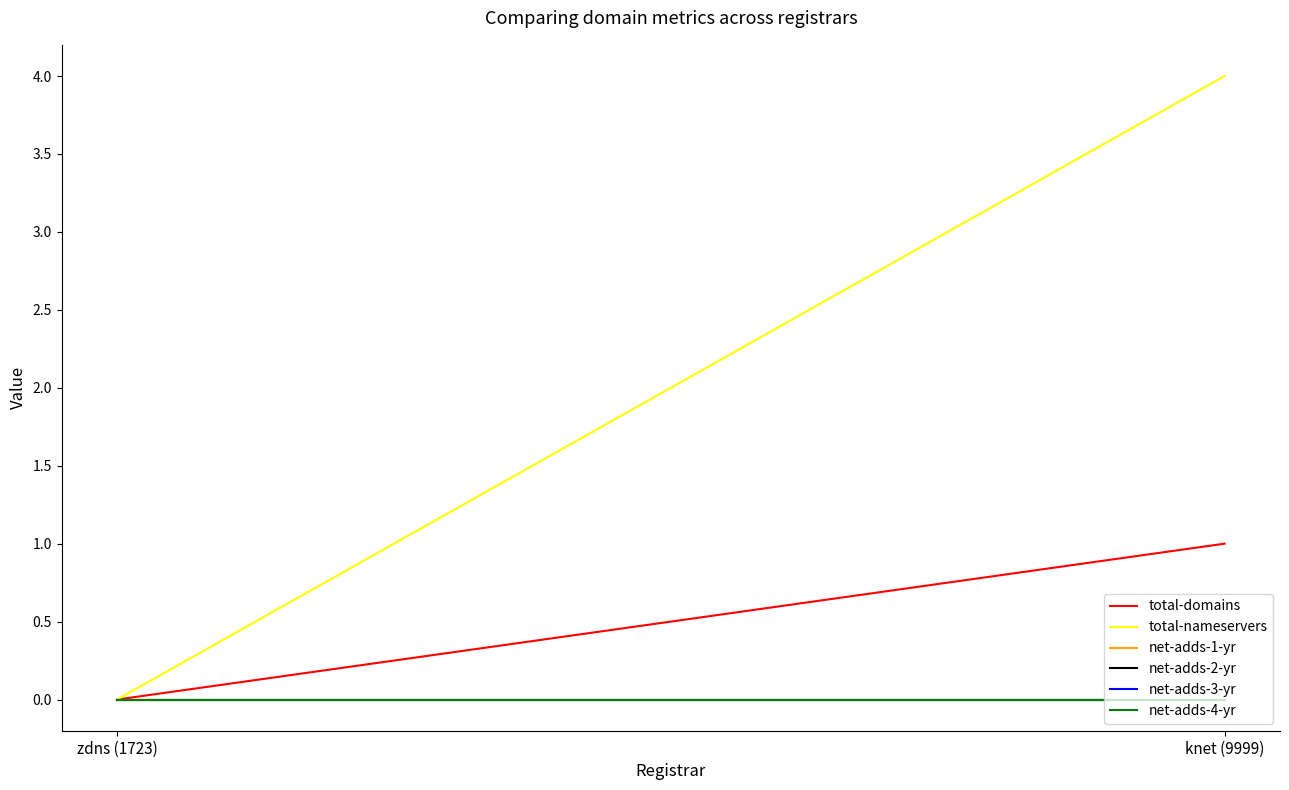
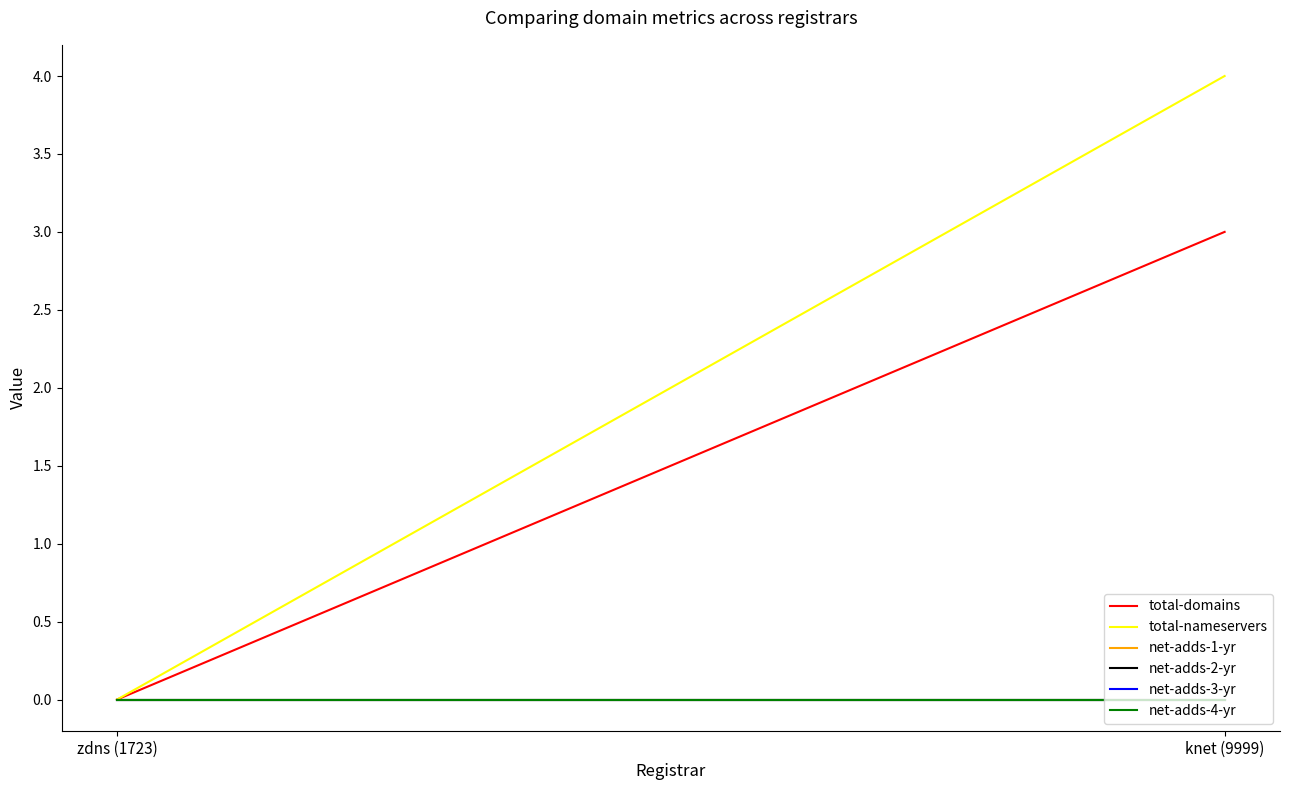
total-domains, knet (9999): 1 -> 3
